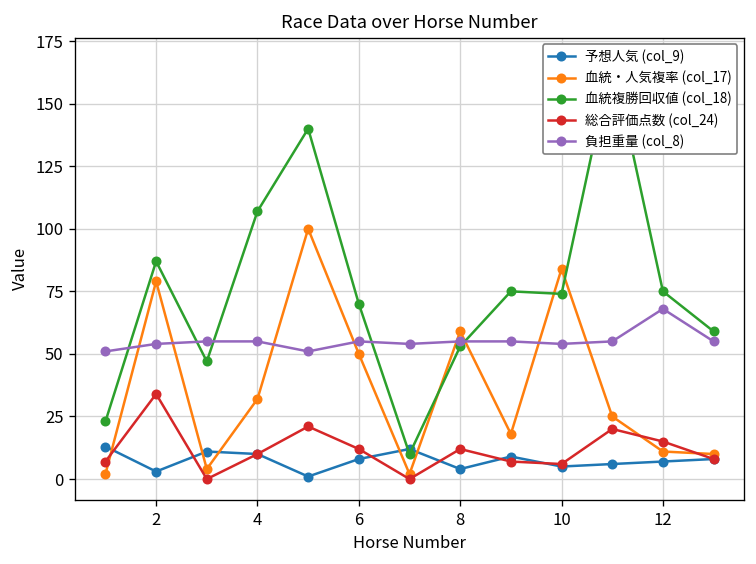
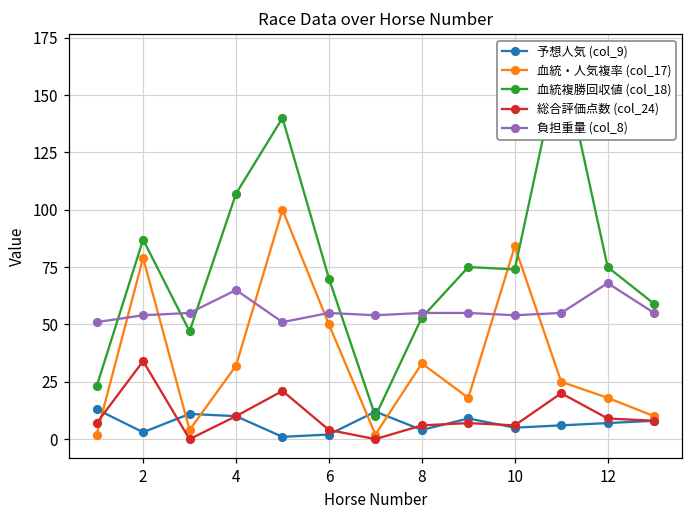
負担重量 (col_8), 4: 55 -> 65
予想人気 (col_9), 6: 8 -> 2
総合評価点数 (col_24), 6: 12 -> 4
血統・人気複率 (col_17), 8: 59 -> 33
総合評価点数 (col_24), 8: 12 -> 6
血統・人気複率 (col_17), 12: 11 -> 18
総合評価点数 (col_24), 12: 15 -> 9
